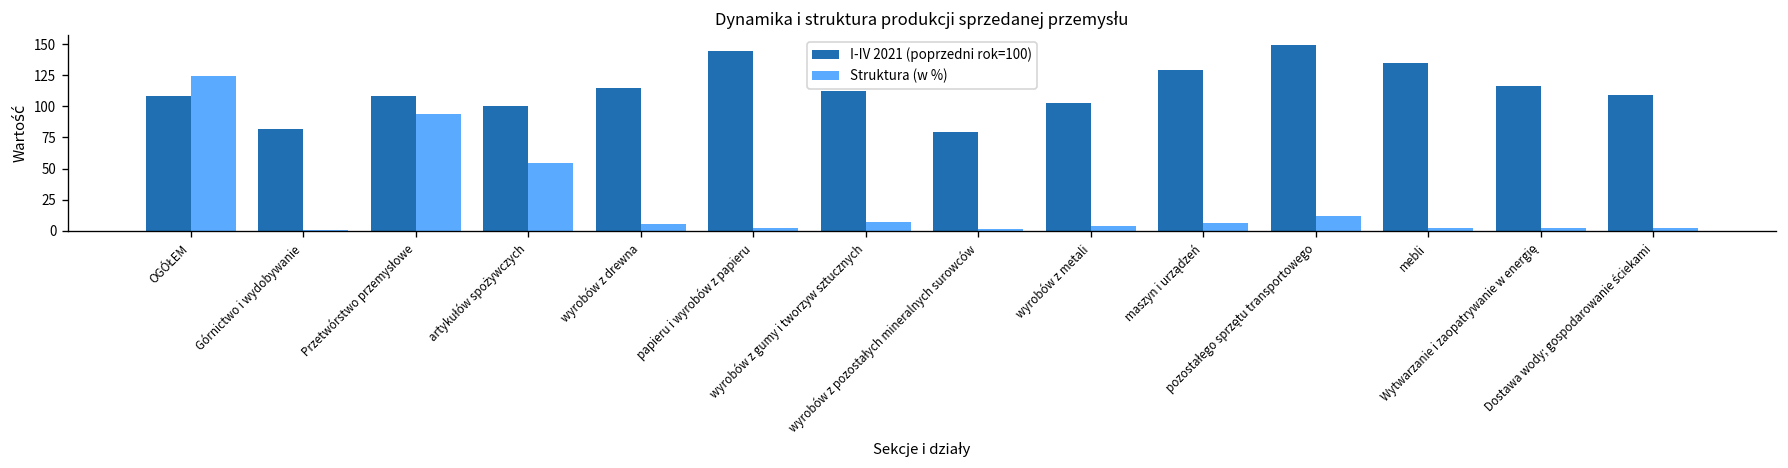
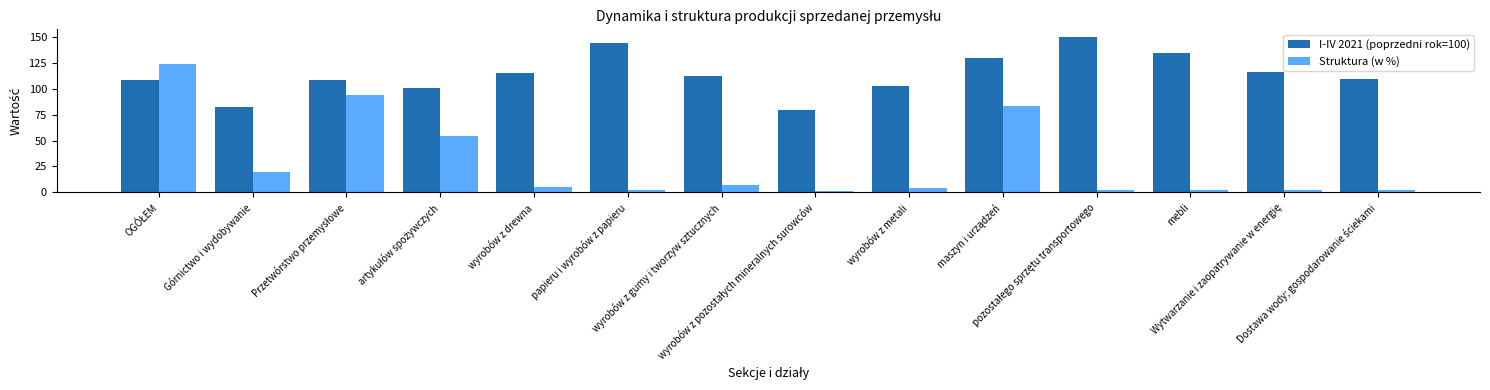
Struktura (w %), Górnictwo i wydobywanie: 1 -> 20
Struktura (w %), maszyn i urządzeń: 6 -> 83
Struktura (w %), pozostałego sprzętu transportowego: 12 -> 2
